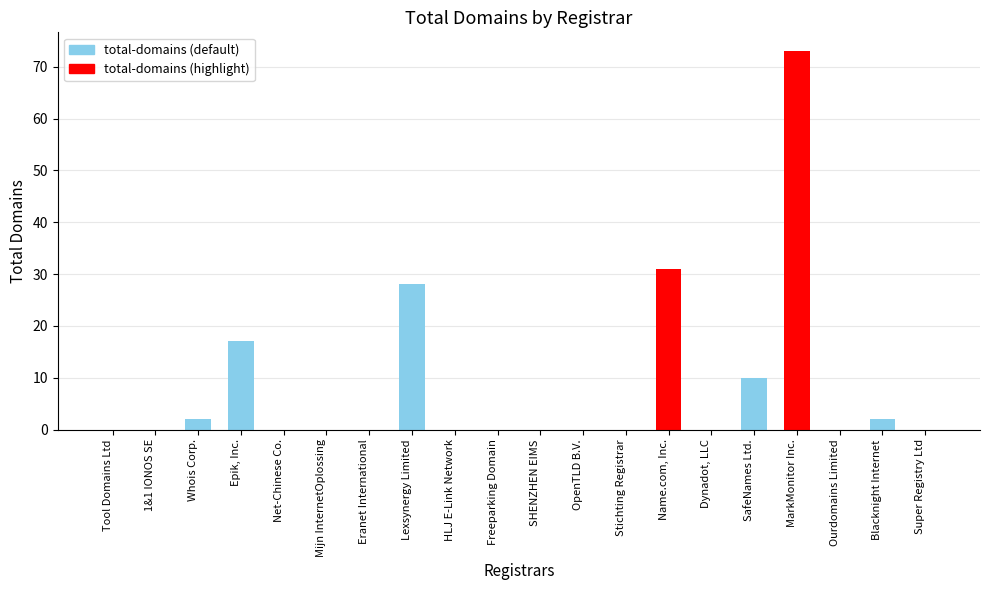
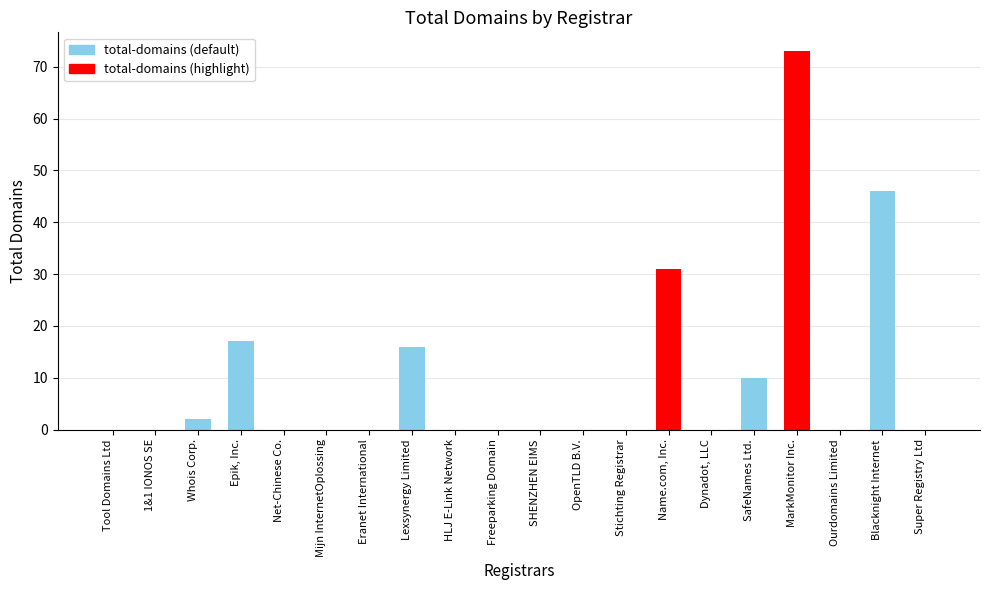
Lexsynergy Limited: 28 -> 16
Blacknight Internet: 2 -> 46
